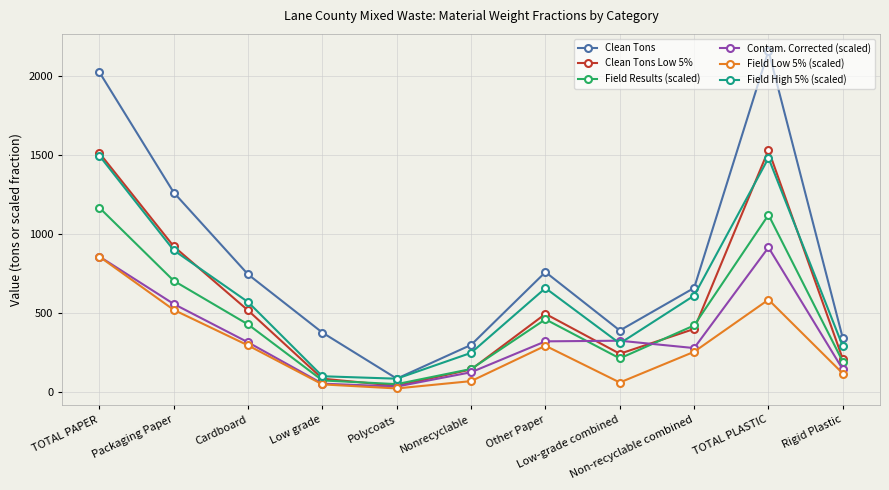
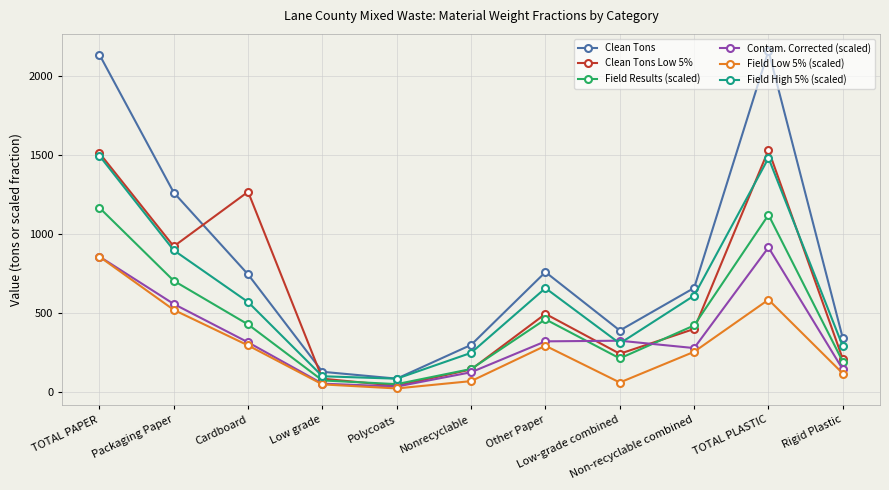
Clean Tons, TOTAL PAPER: 2030 -> 2140
Clean Tons Low 5%, Cardboard: 520 -> 1270
Clean Tons, Low grade: 380 -> 130
